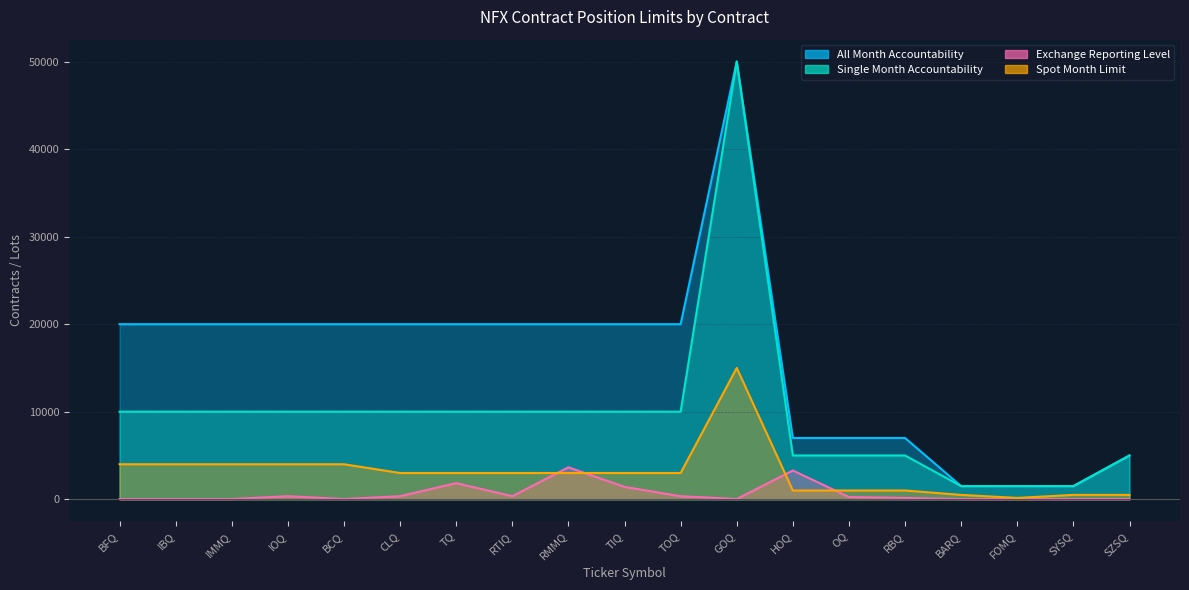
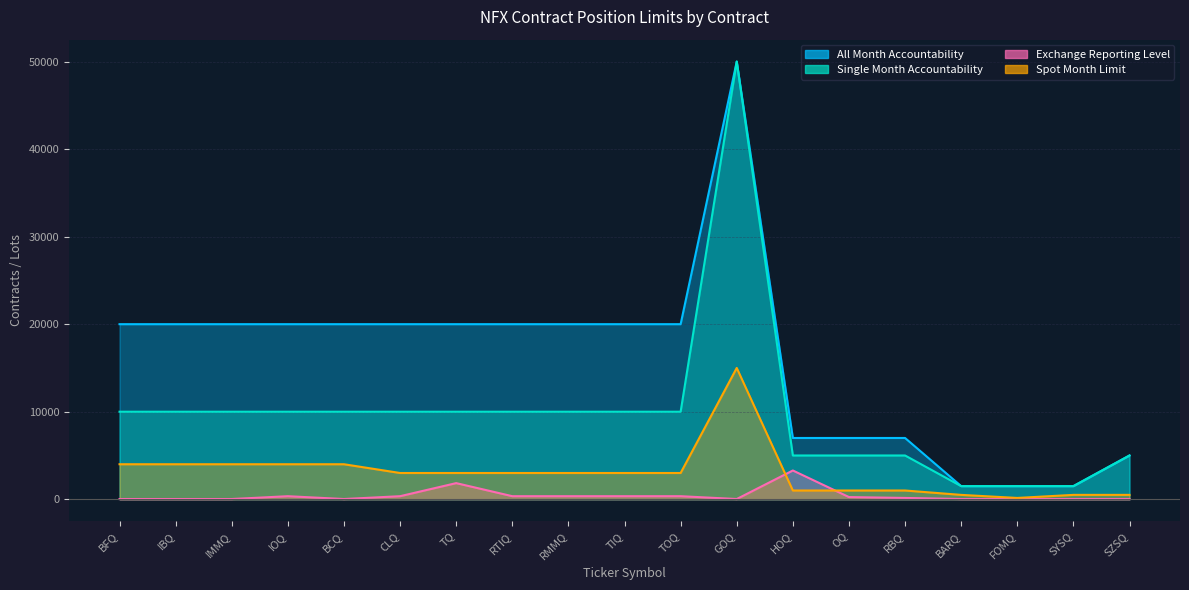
Exchange Reporting Level, RMMQ: 4000 -> 0
Exchange Reporting Level, TIQ: 1000 -> 0
